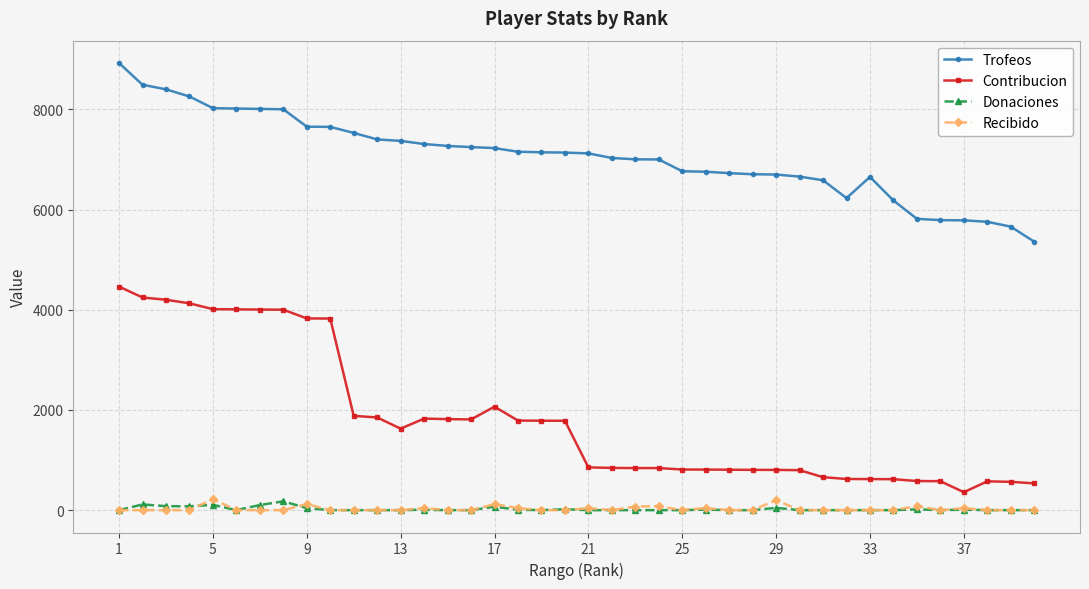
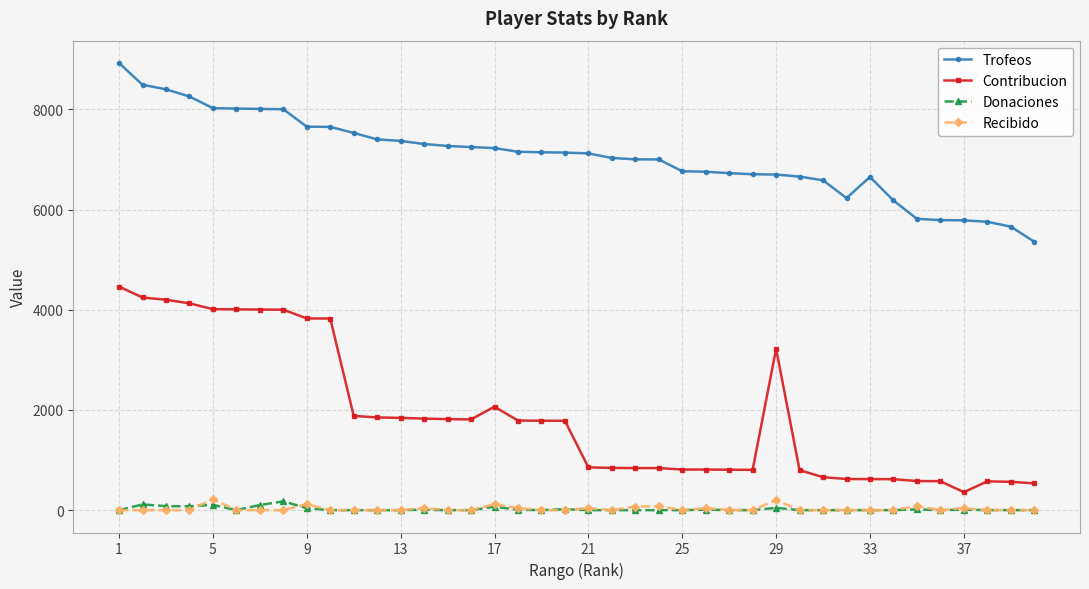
Contribucion, 13: 1600 -> 1800
Contribucion, 29: 800 -> 3200
